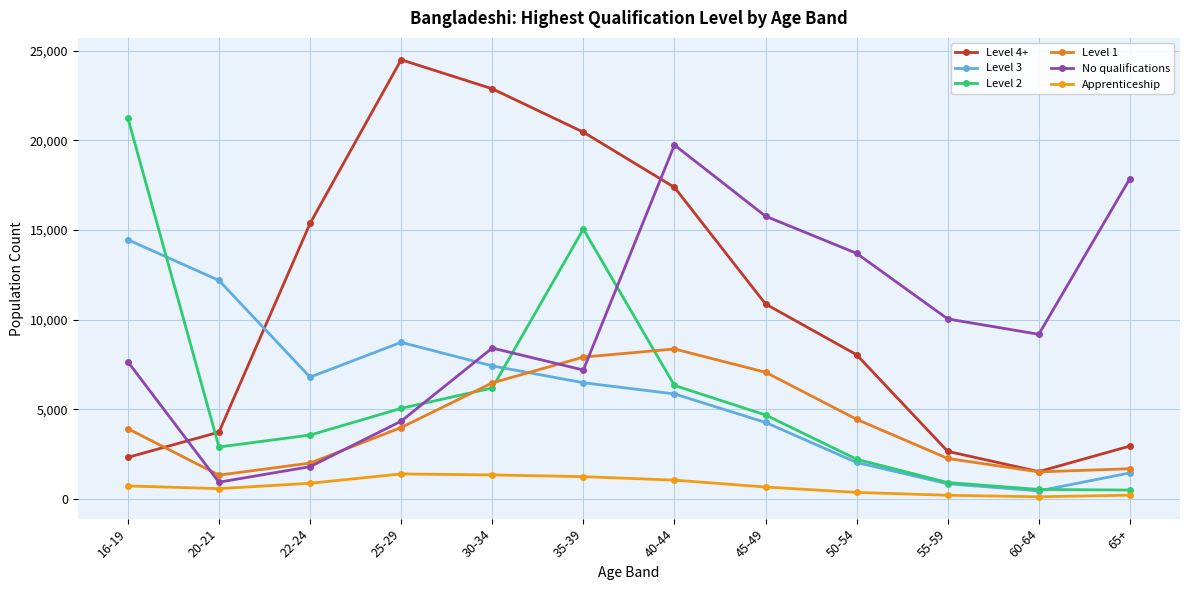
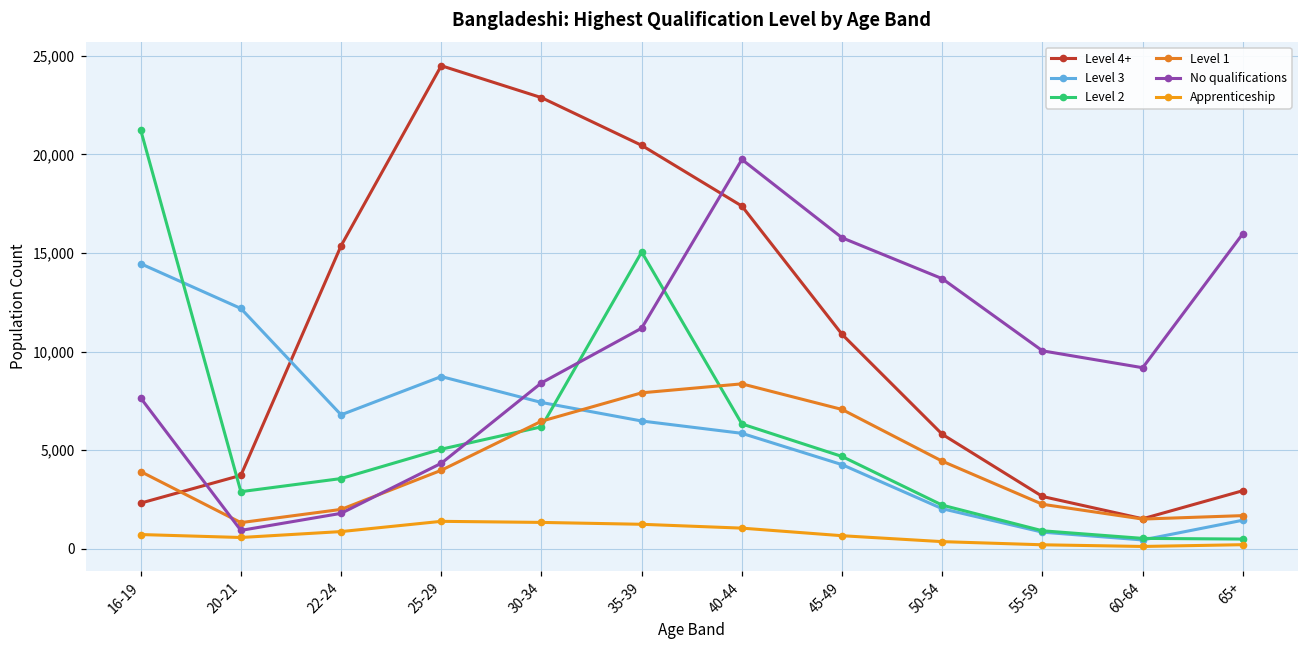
No qualifications, 35-39: 7,200 -> 11,200
Level 4+, 50-54: 8,000 -> 5,800
No qualifications, 65+: 17,900 -> 16,000
